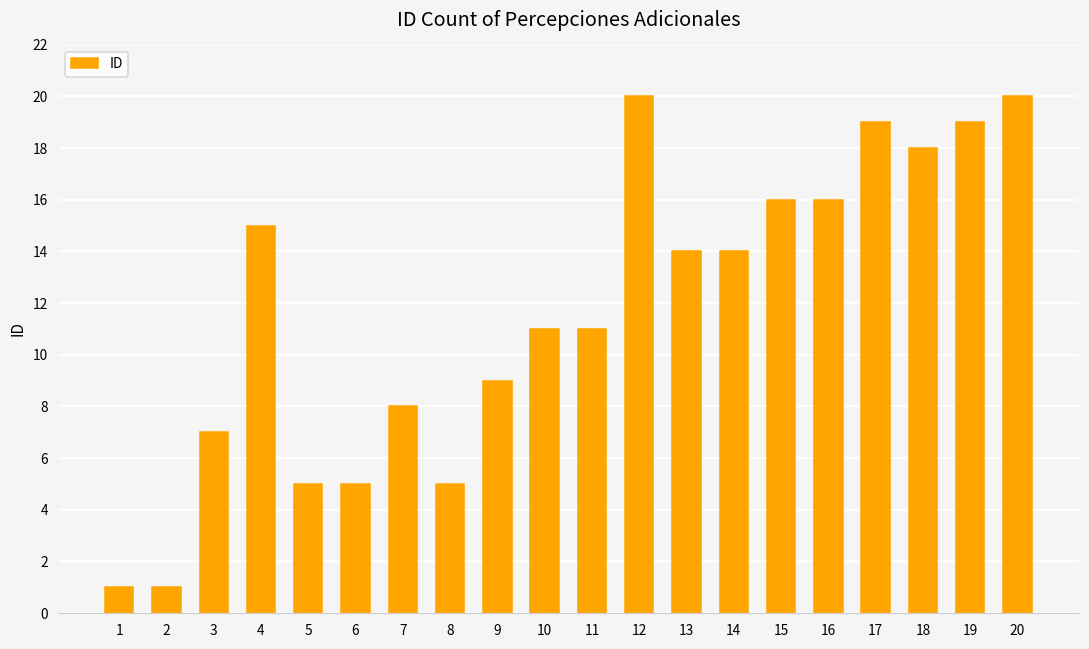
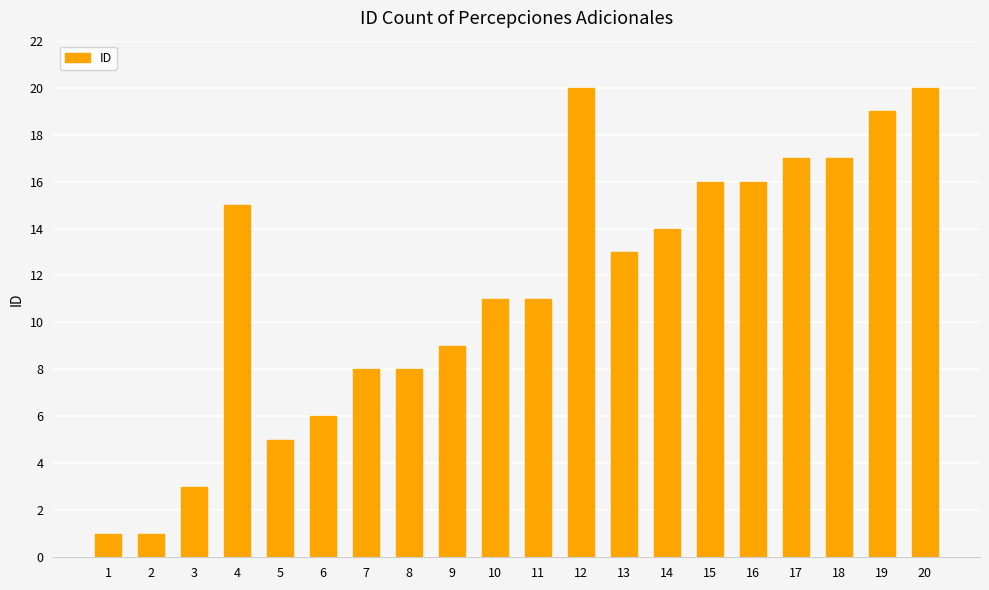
3: 7 -> 3
6: 5 -> 6
8: 5 -> 8
13: 14 -> 13
17: 19 -> 17
18: 18 -> 17
